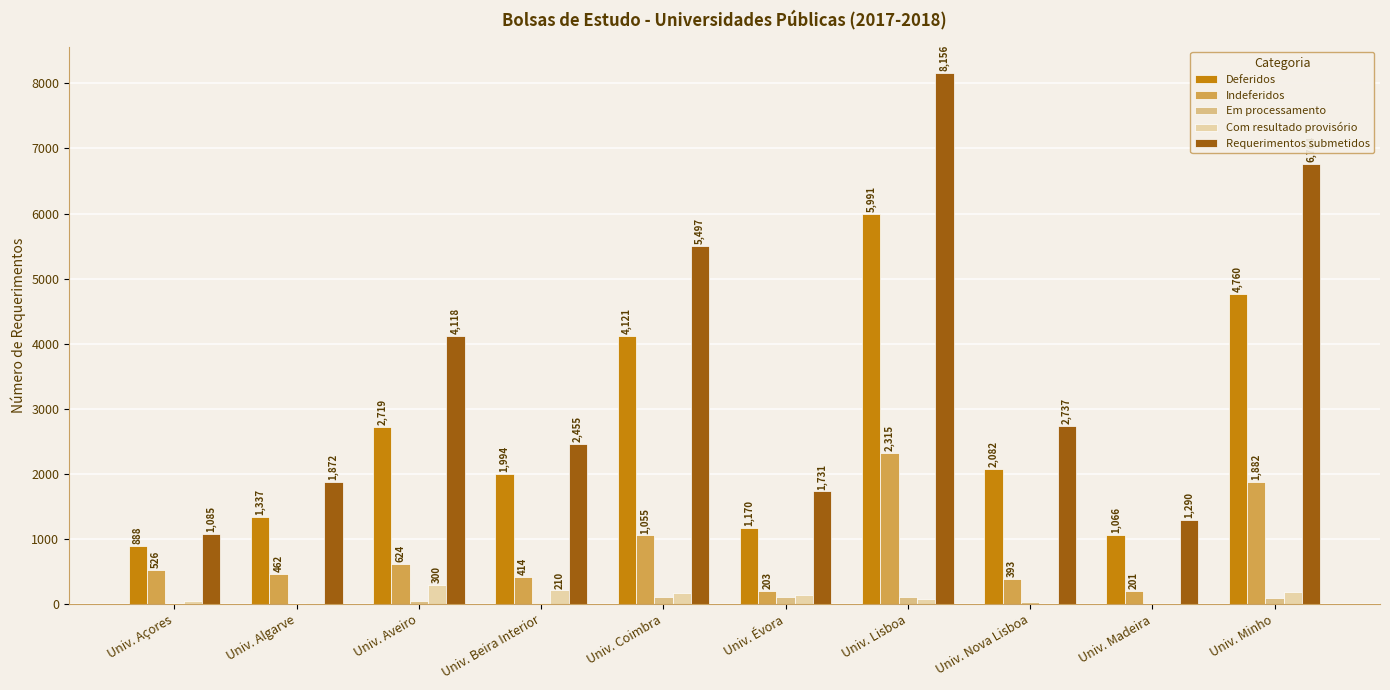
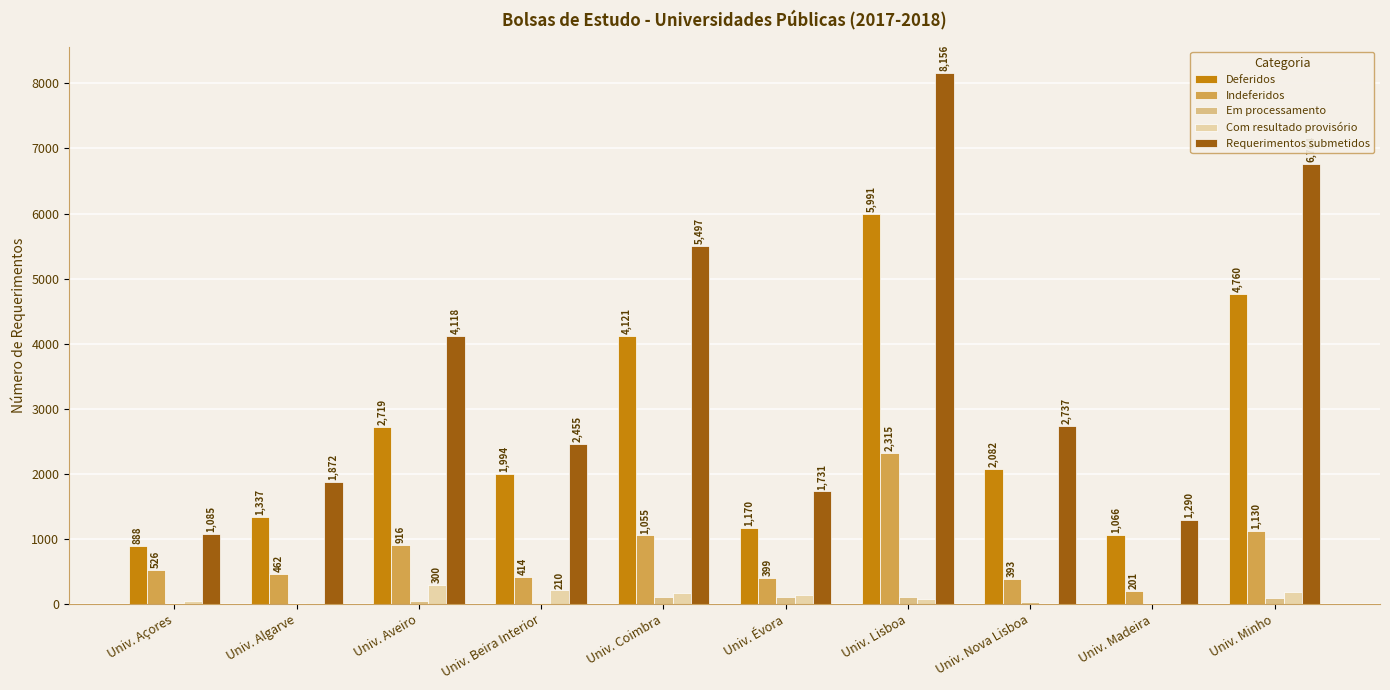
Indeferidos, Univ. Aveiro: 624 -> 916
Indeferidos, Univ. Évora: 203 -> 399
Indeferidos, Univ. Minho: 1,882 -> 1,130
